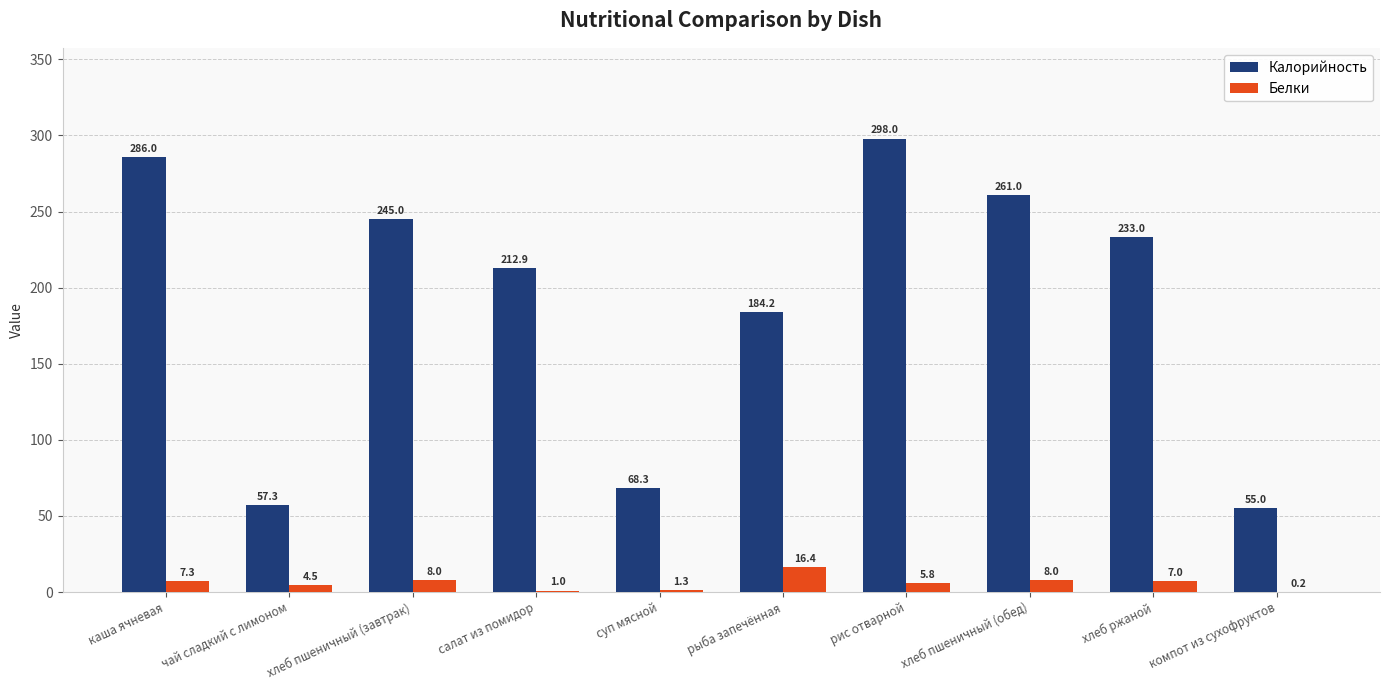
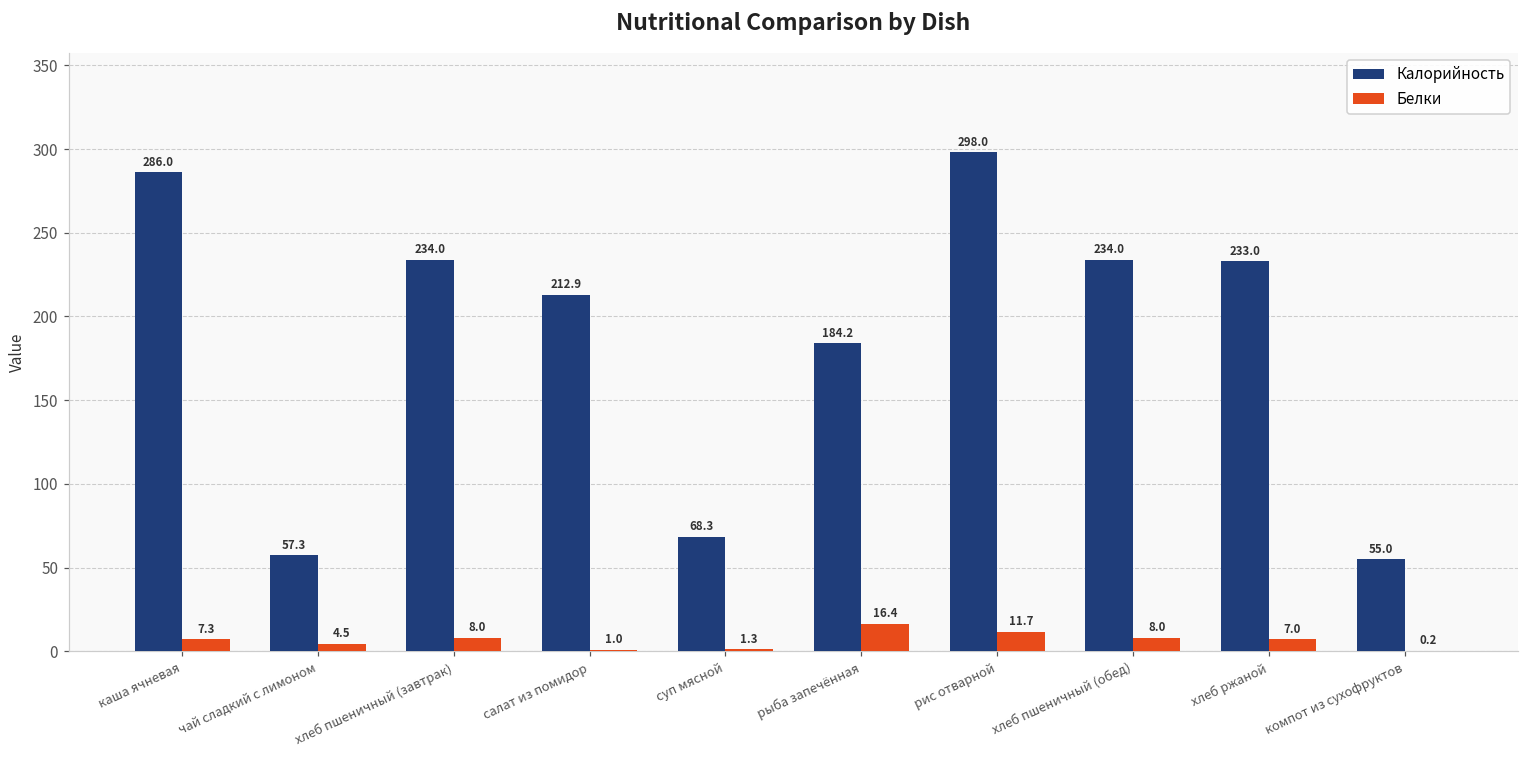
Калорийность, хлеб пшеничный (завтрак): 245.0 -> 234.0
Белки, рис отварной: 5.8 -> 11.7
Калорийность, хлеб пшеничный (обед): 261.0 -> 234.0
